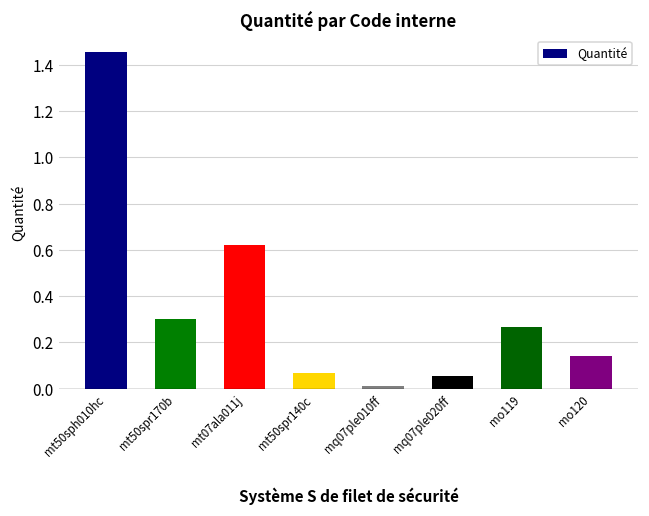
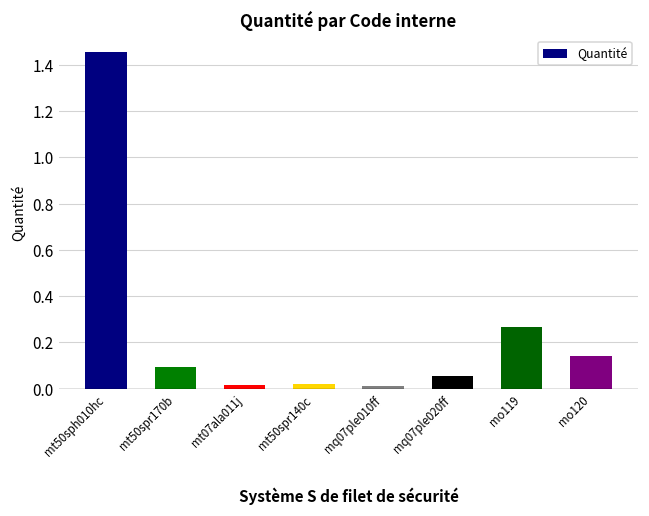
mt50spr170b: 0.30 -> 0.10
mt07ala011j: 0.62 -> 0.02
mt50spr140c: 0.07 -> 0.02
